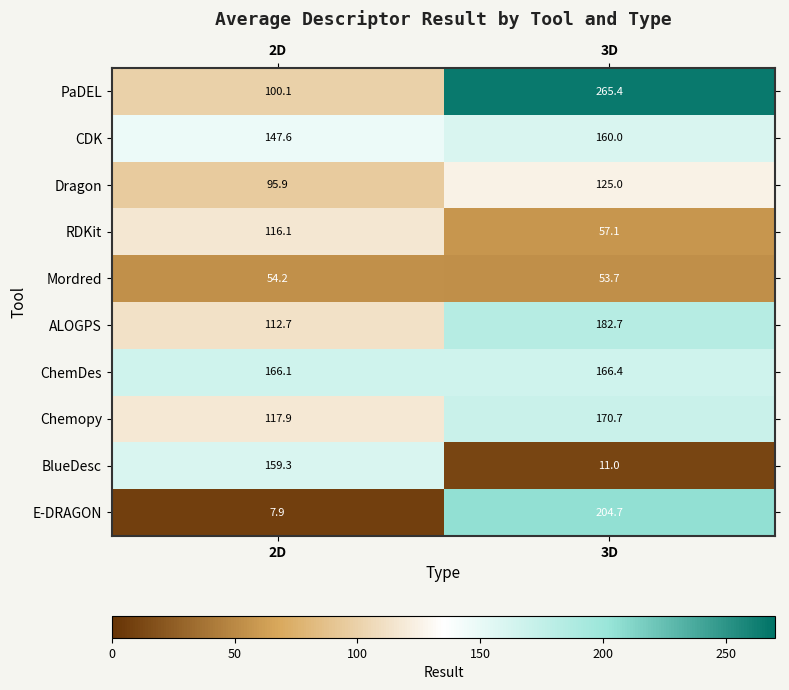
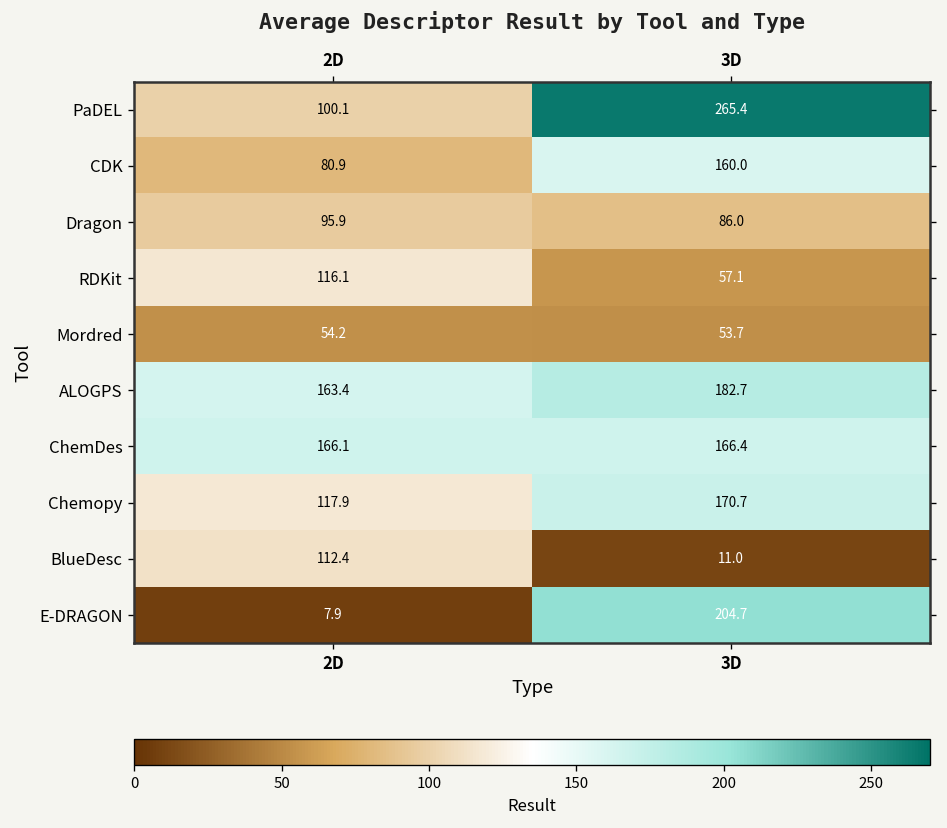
CDK, 2D: 147.6 -> 80.9
Dragon, 3D: 125.0 -> 86.0
ALOGPS, 2D: 112.7 -> 163.4
BlueDesc, 2D: 159.3 -> 112.4
